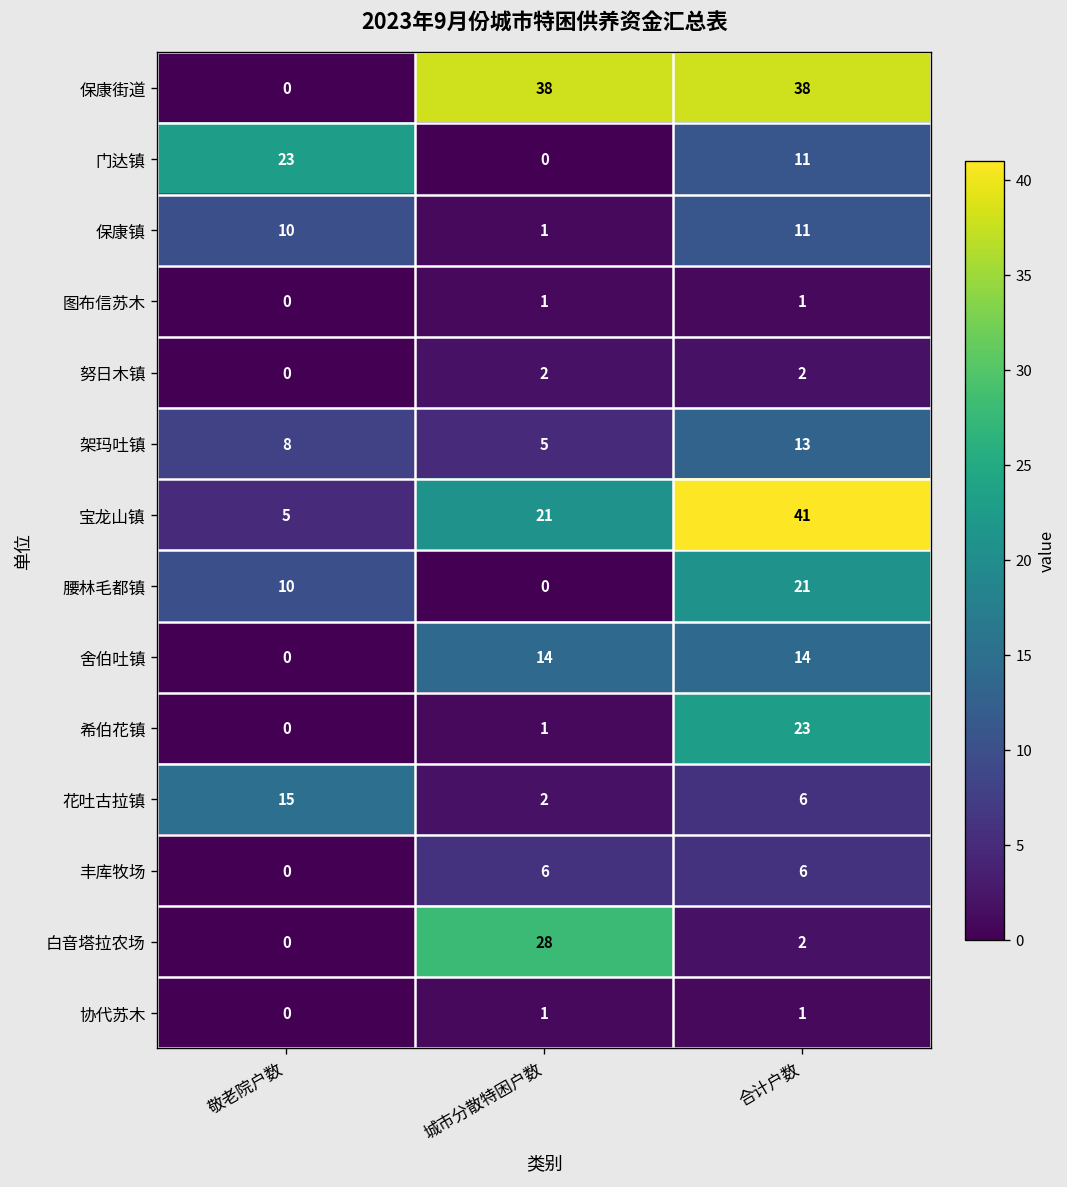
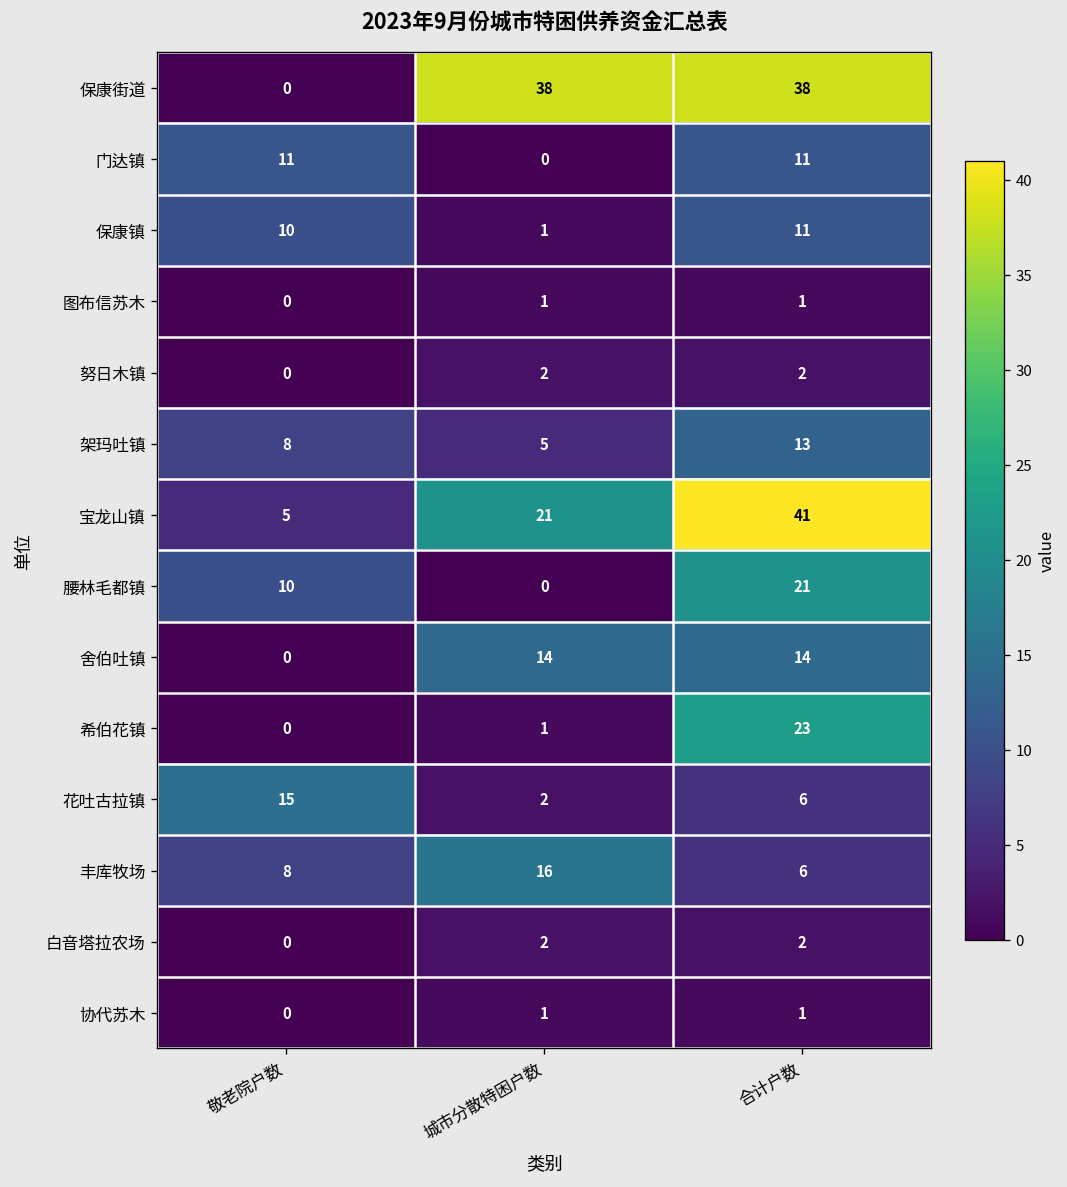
门达镇, 敬老院户数: 23 -> 11
丰库牧场, 敬老院户数: 0 -> 8
丰库牧场, 城市分散特困户数: 6 -> 16
白音塔拉农场, 城市分散特困户数: 28 -> 2
